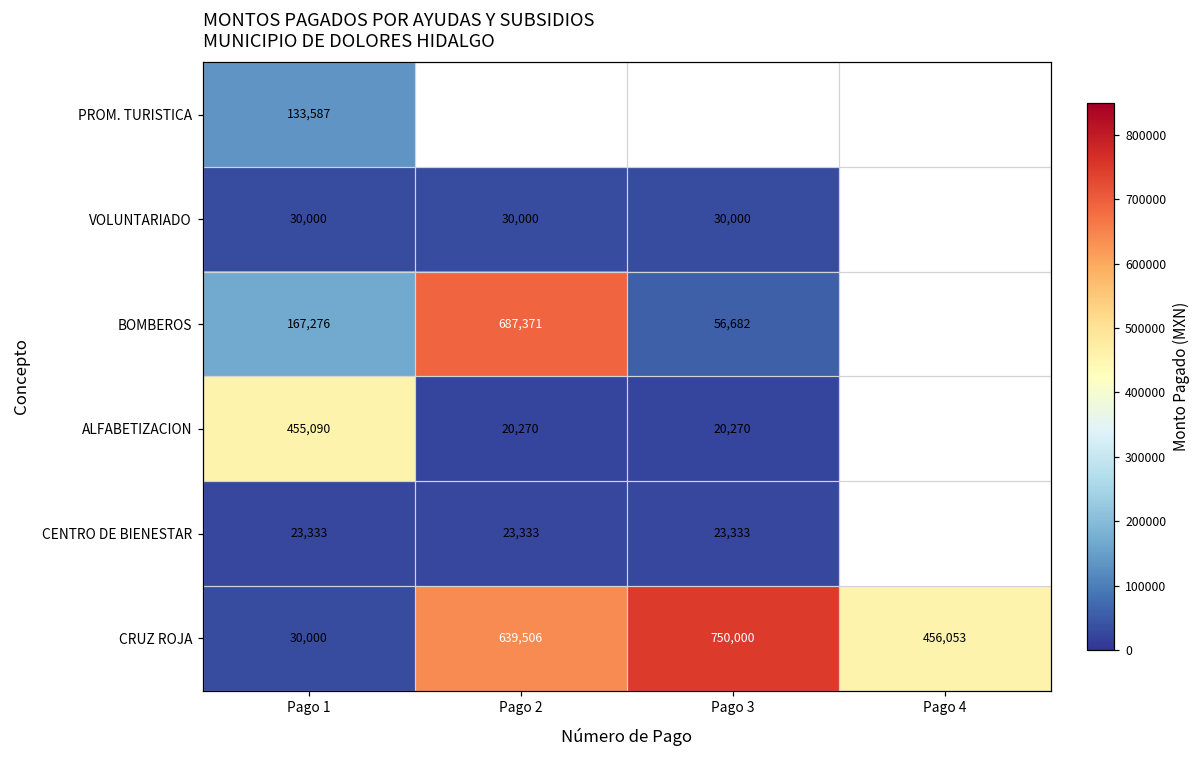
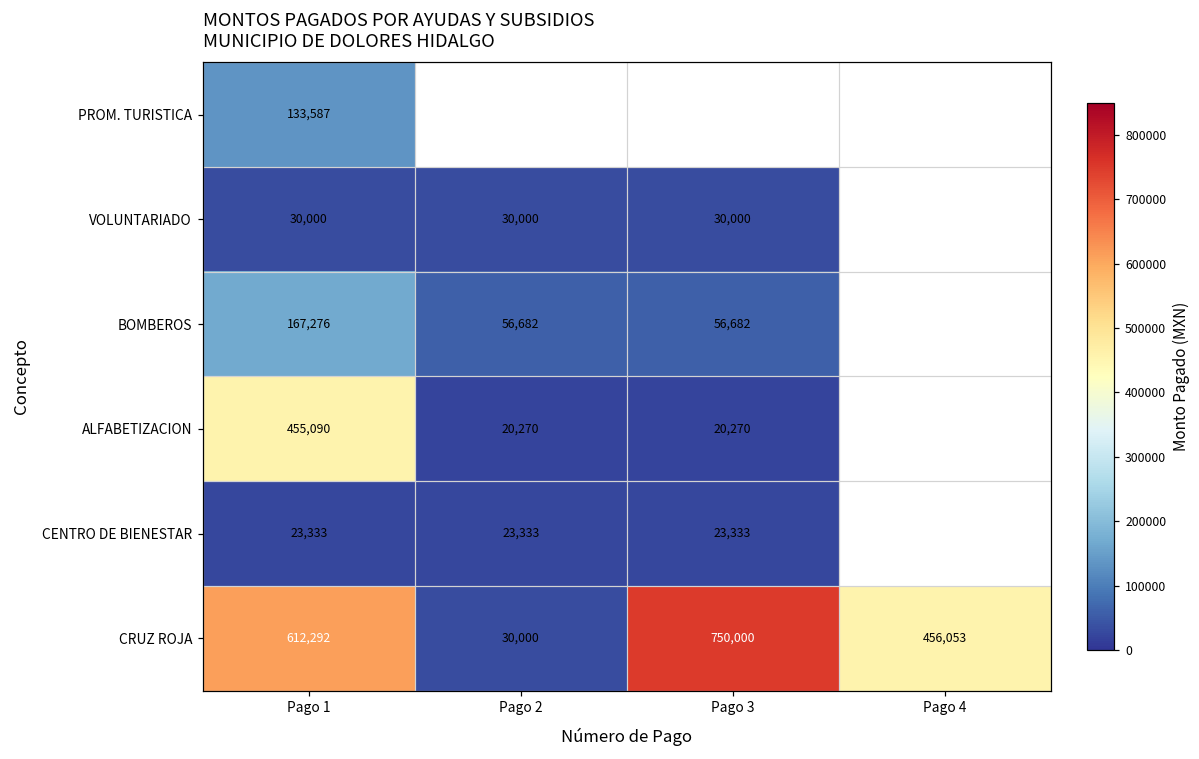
BOMBEROS, Pago 2: 687,371 -> 56,682
CRUZ ROJA, Pago 1: 30,000 -> 612,292
CRUZ ROJA, Pago 2: 639,506 -> 30,000
